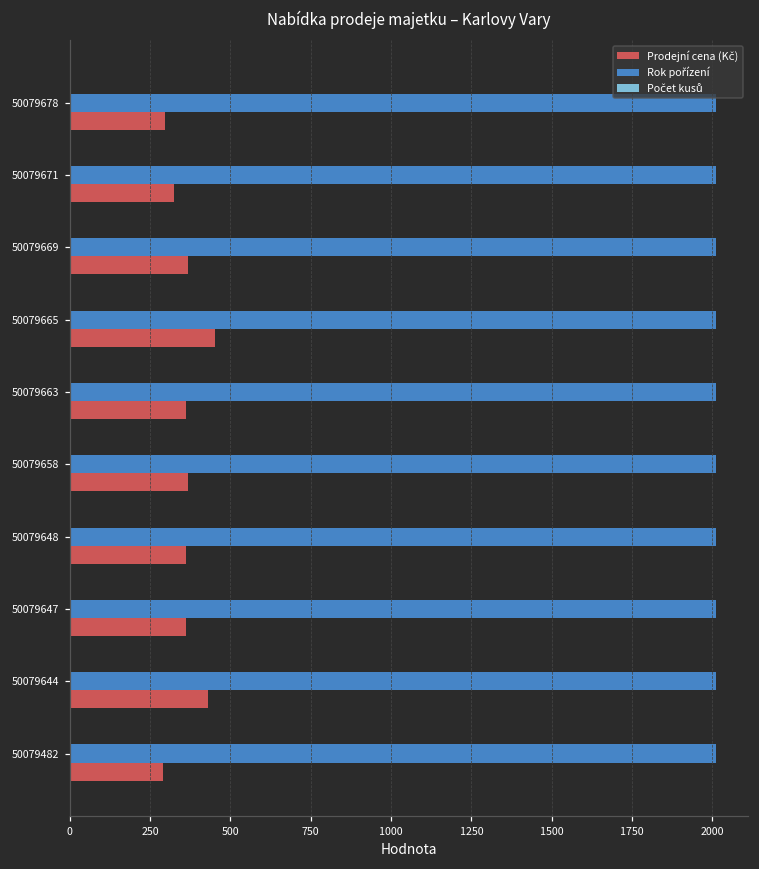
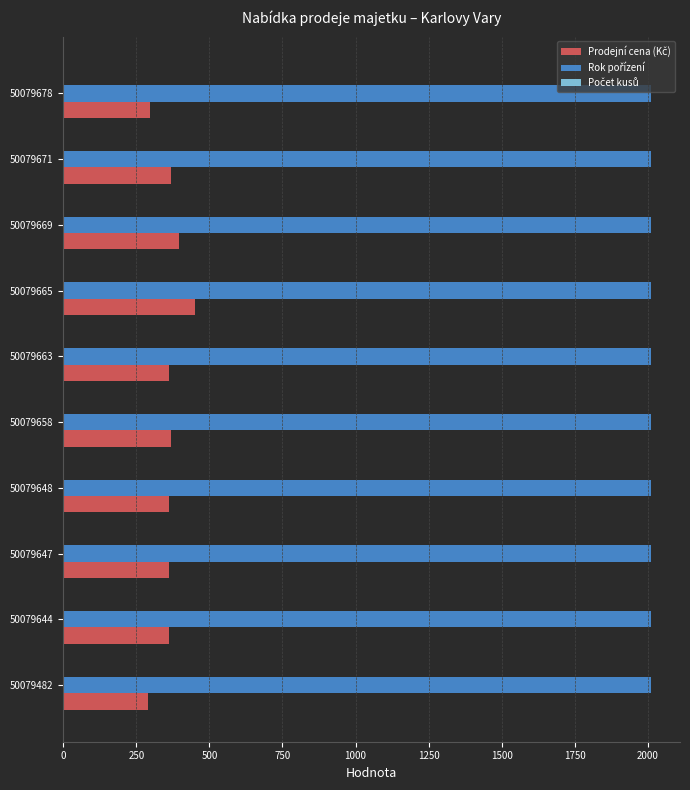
Prodejní cena (Kč), 50079671: 330 -> 370
Prodejní cena (Kč), 50079669: 370 -> 400
Prodejní cena (Kč), 50079644: 430 -> 360
